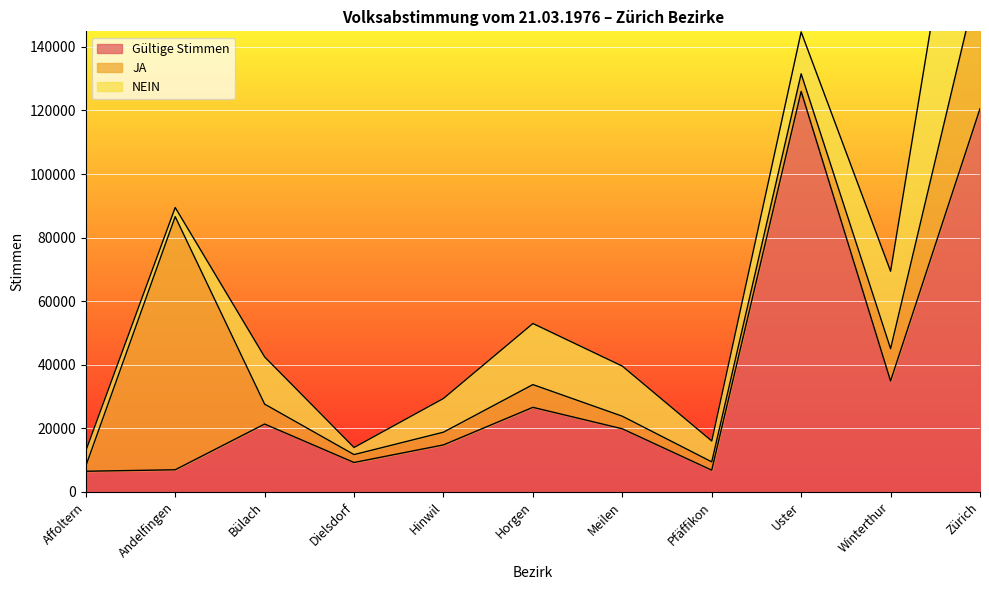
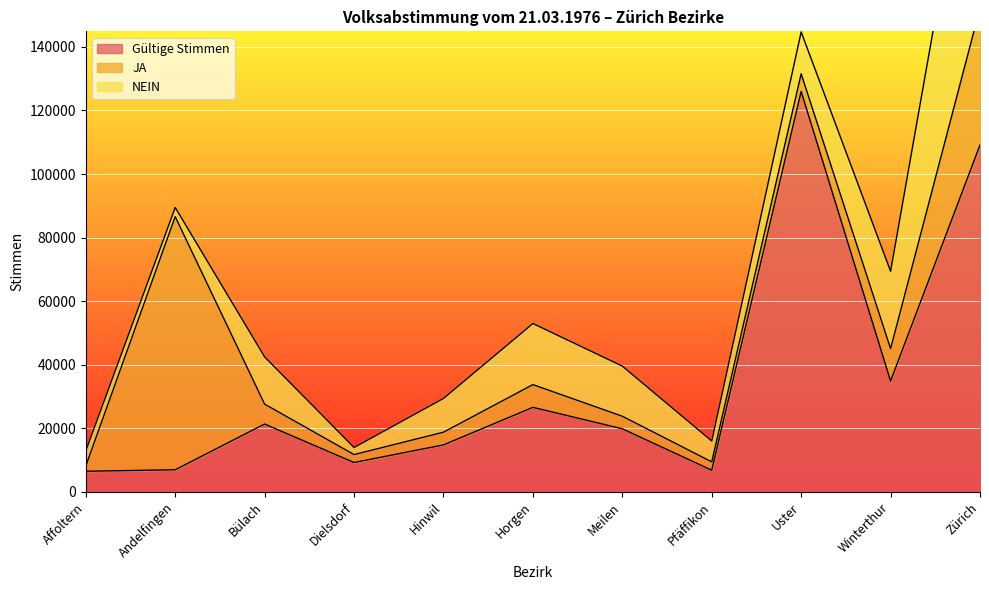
Gültige Stimmen, Zürich: 121000 -> 109000
